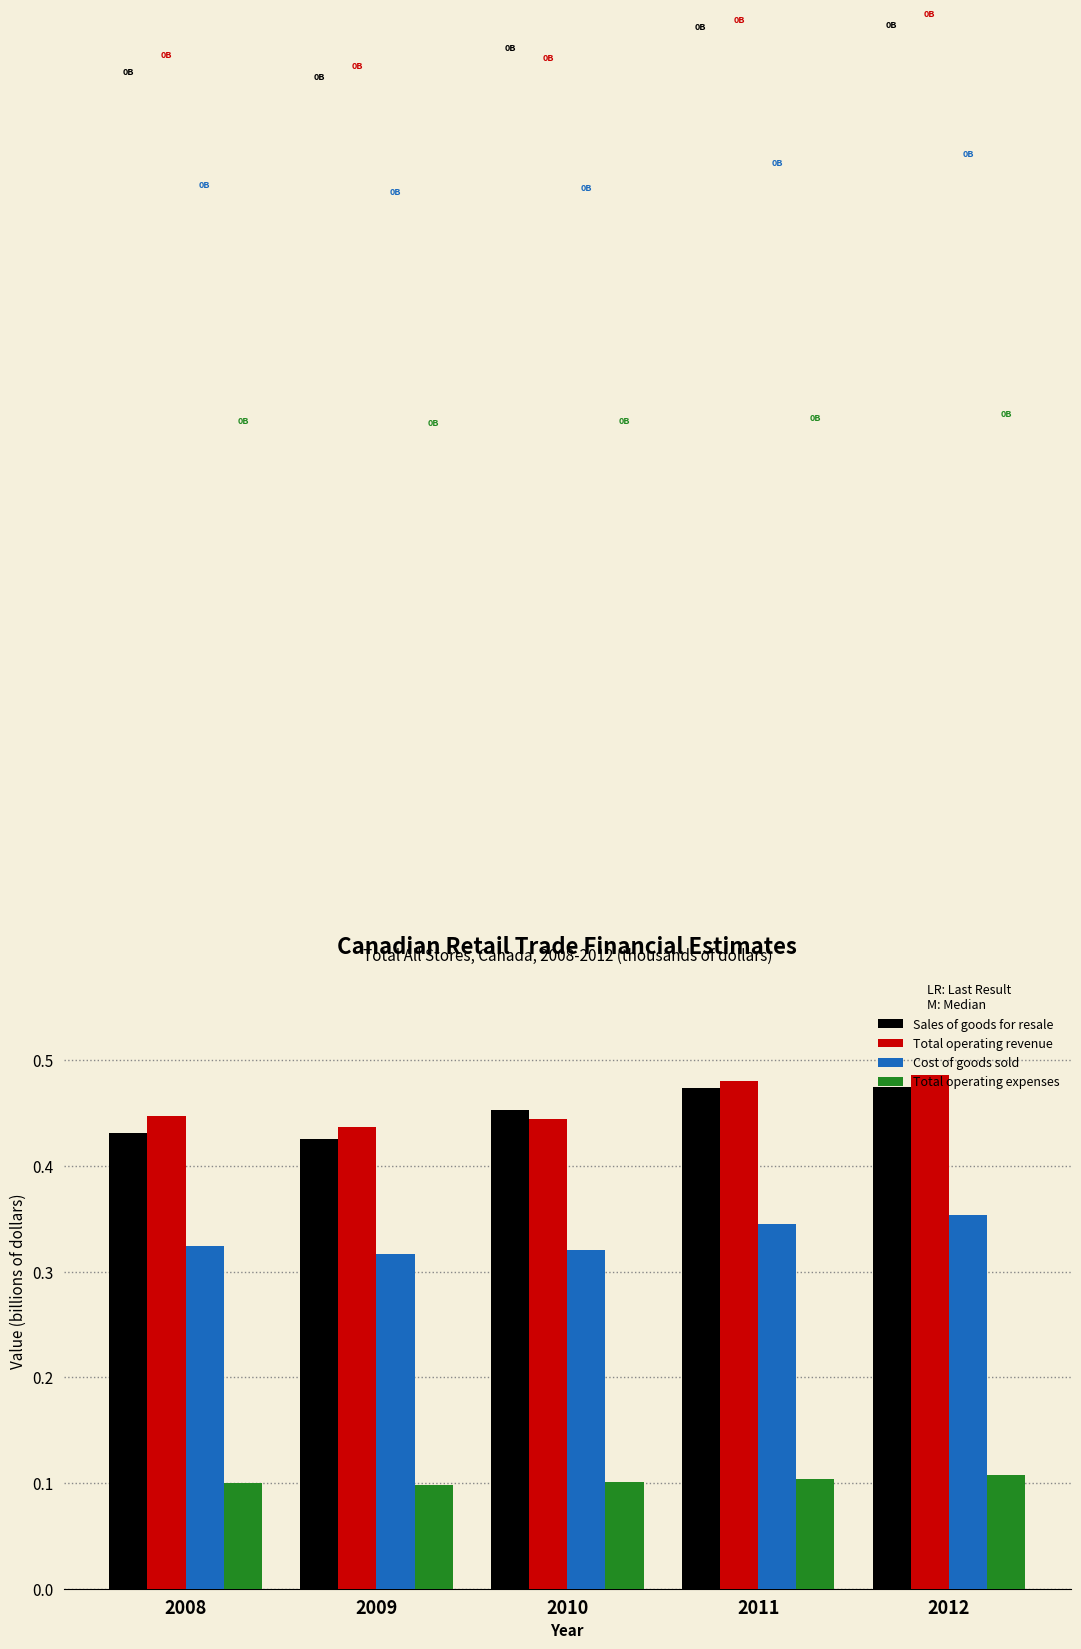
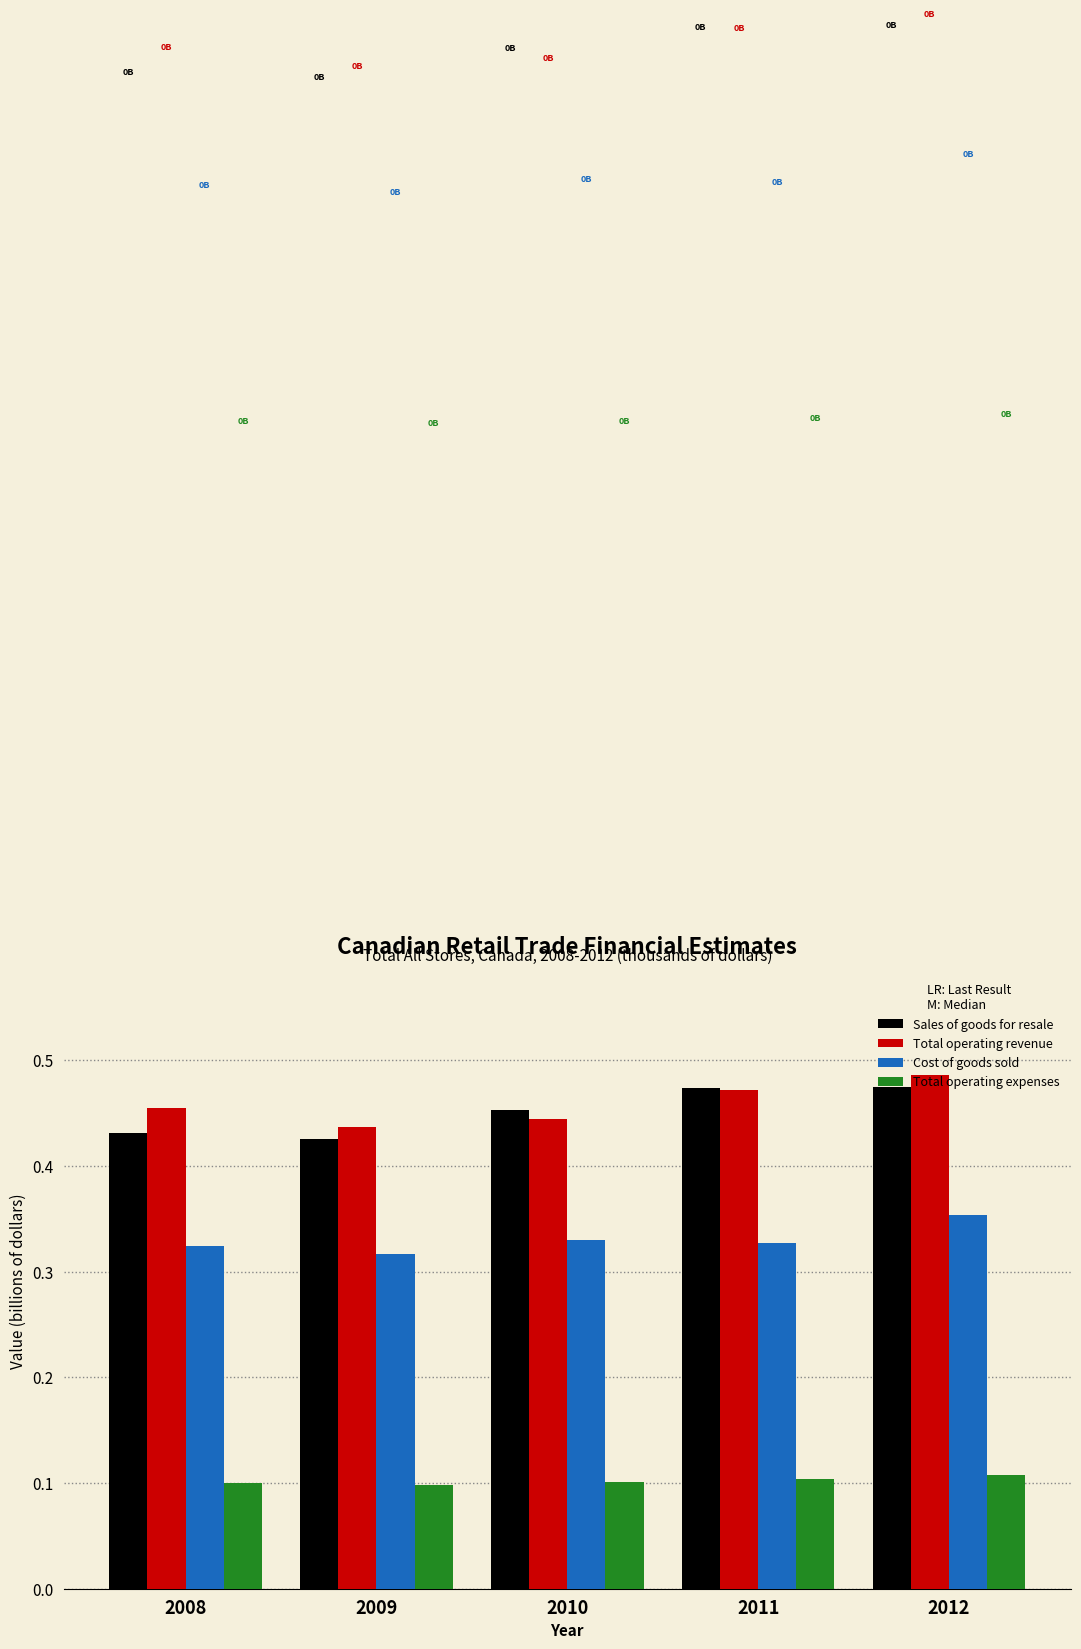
Total operating revenue, 2008: 0.447 -> 0.455
Cost of goods sold, 2010: 0.321 -> 0.330
Total operating revenue, 2011: 0.480 -> 0.472
Cost of goods sold, 2011: 0.345 -> 0.327
